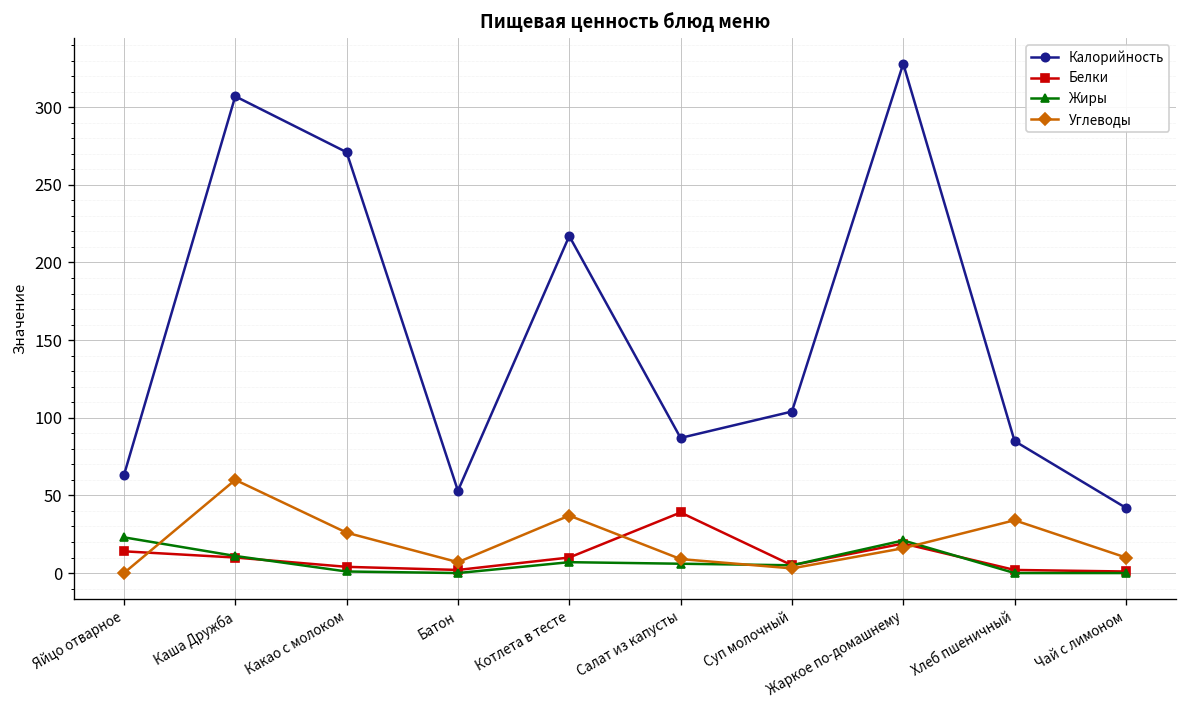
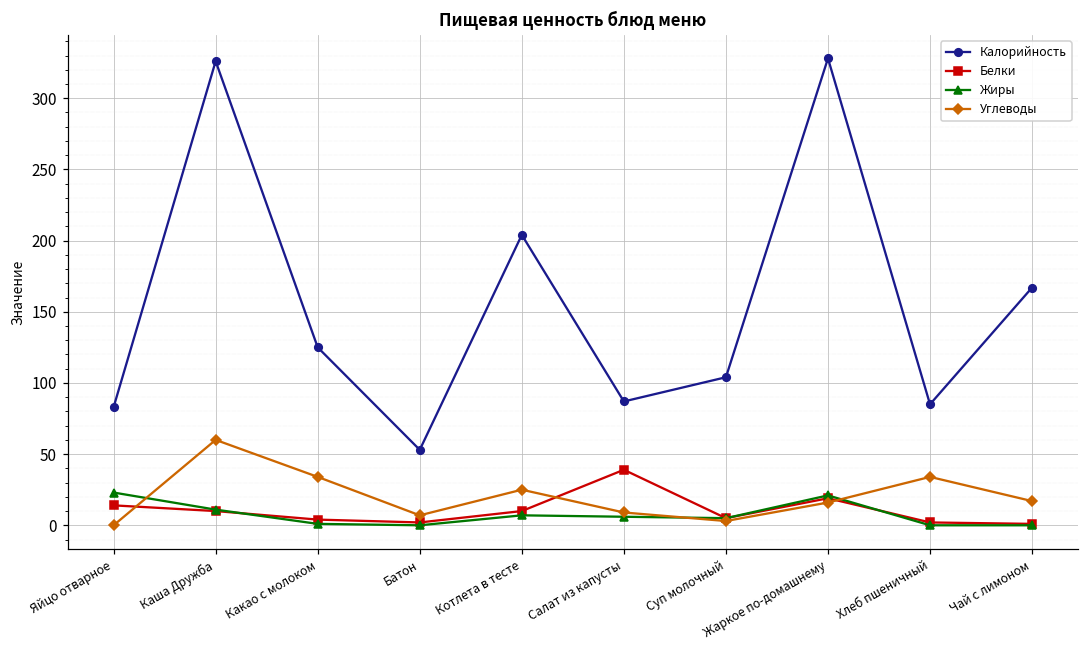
Калорийность, Яйцо отварное: 63 -> 83
Калорийность, Каша Дружба: 307 -> 326
Калорийность, Какао c молоком: 271 -> 125
Углеводы, Какао c молоком: 26 -> 34
Калорийность, Котлета в тесте: 217 -> 204
Углеводы, Котлета в тесте: 37 -> 25
Калорийность, Чай с лимоном: 42 -> 167
Углеводы, Чай с лимоном: 10 -> 17
